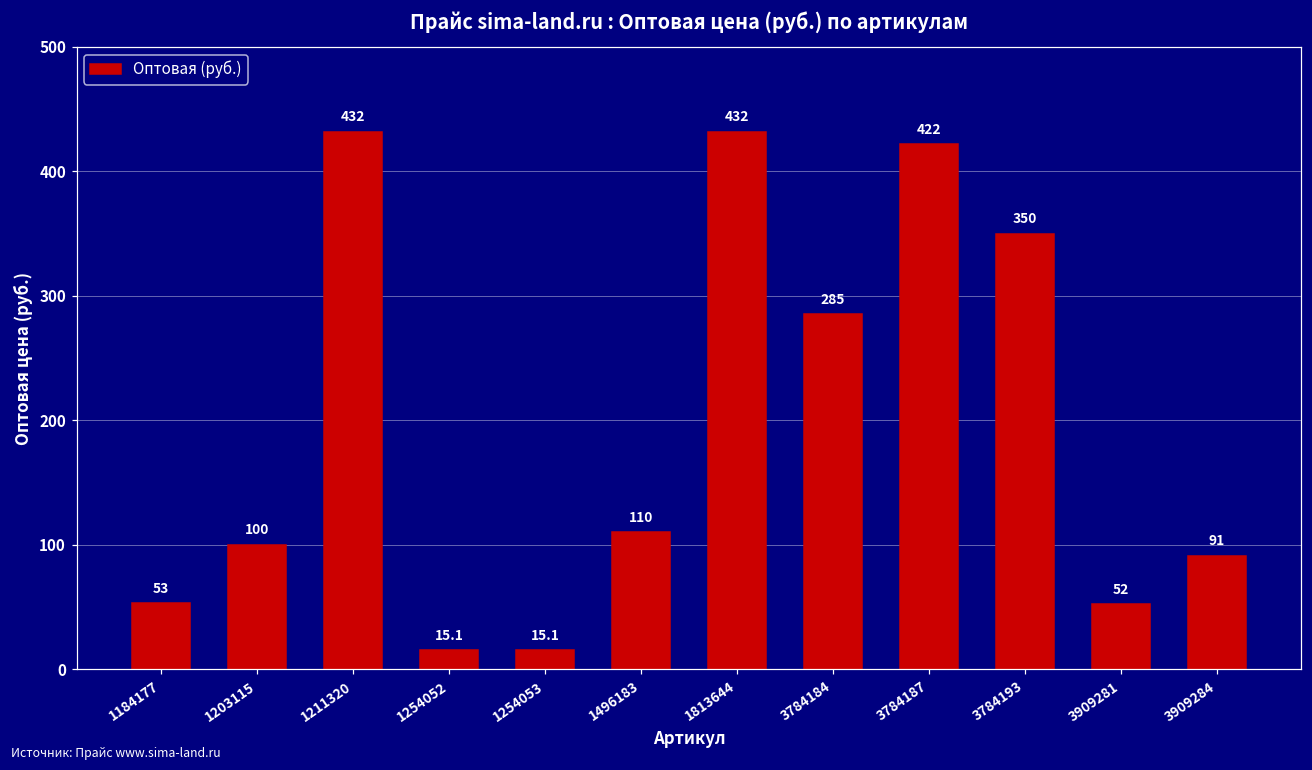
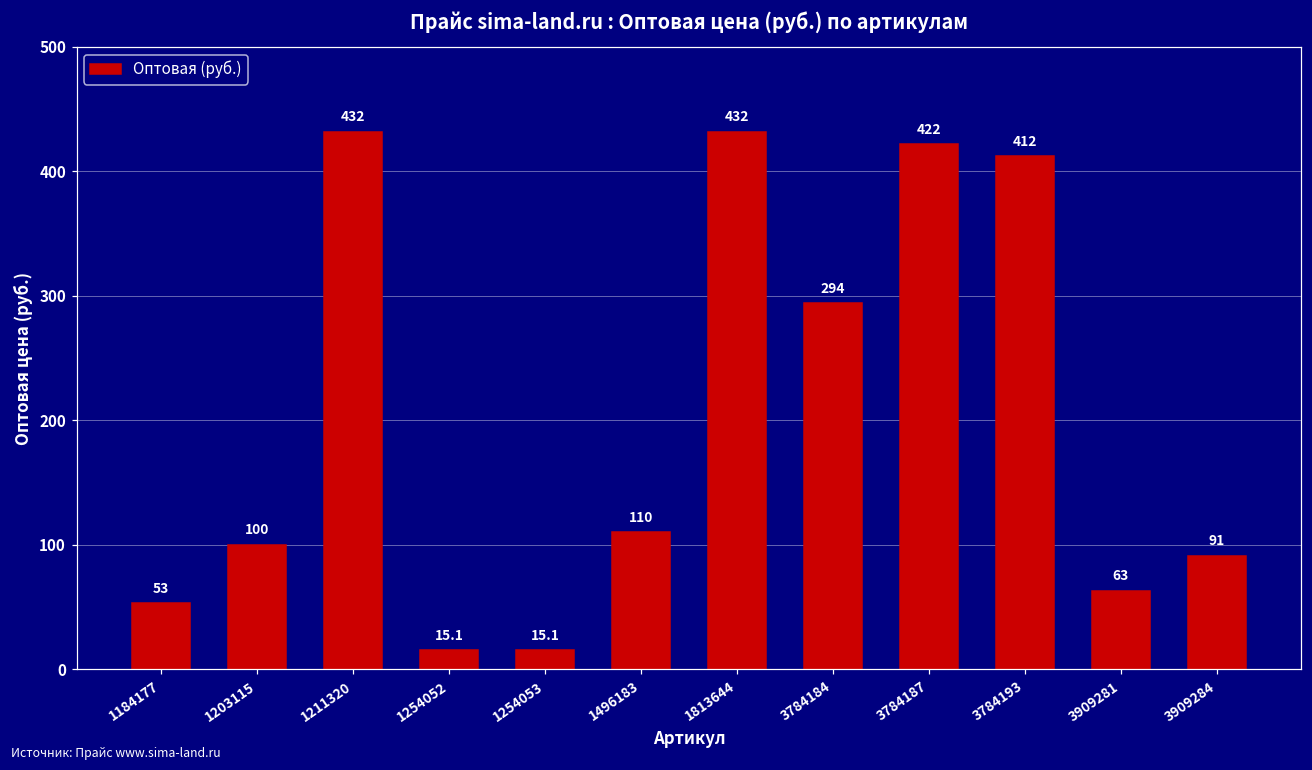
3784184: 285 -> 294
3784193: 350 -> 412
3909281: 52 -> 63
